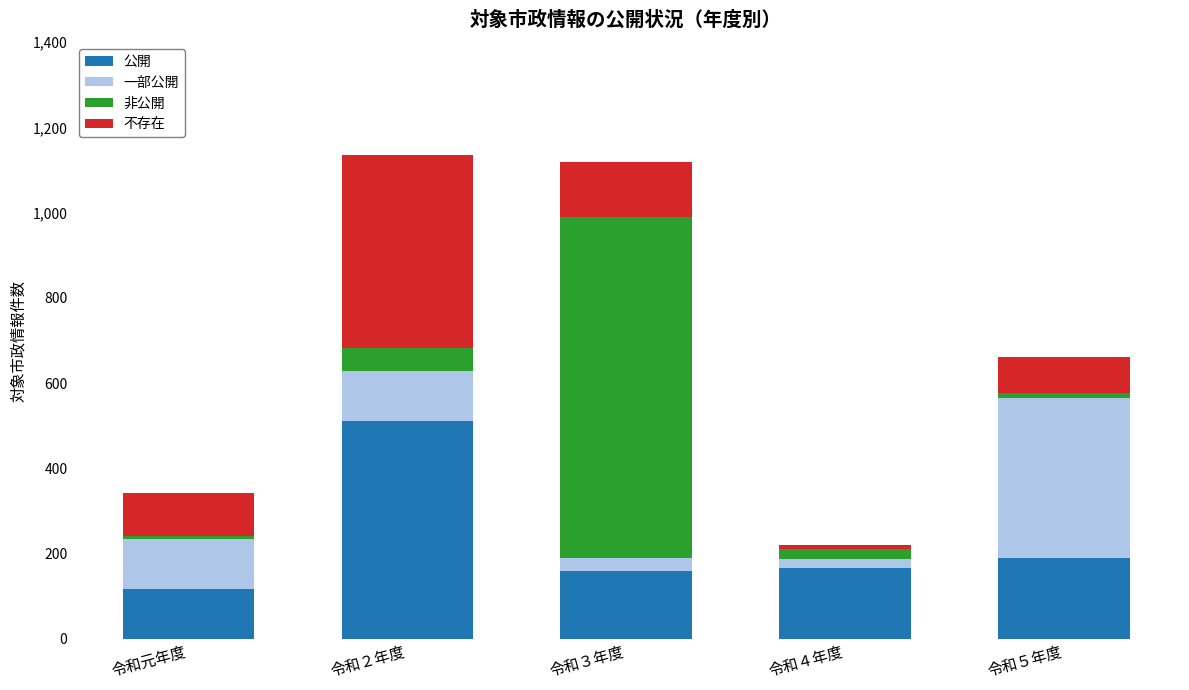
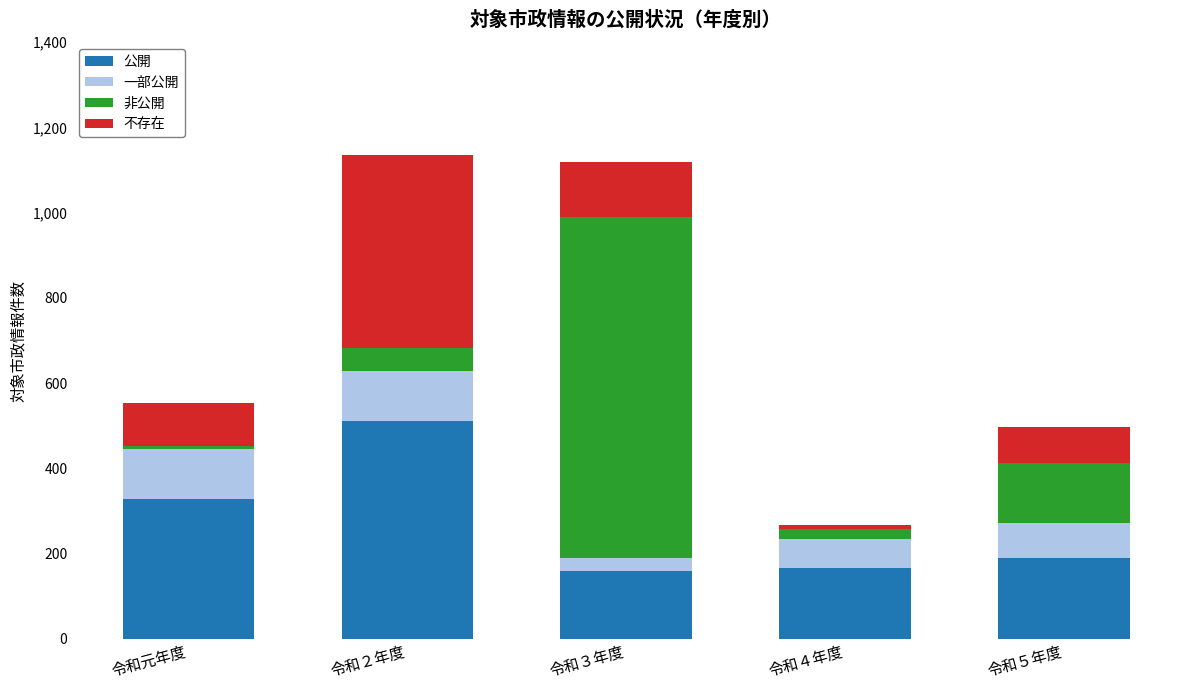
公開, 令和元年度: 120 -> 330
一部公開, 令和４年度: 20 -> 70
一部公開, 令和５年度: 380 -> 80
非公開, 令和５年度: 10 -> 140
